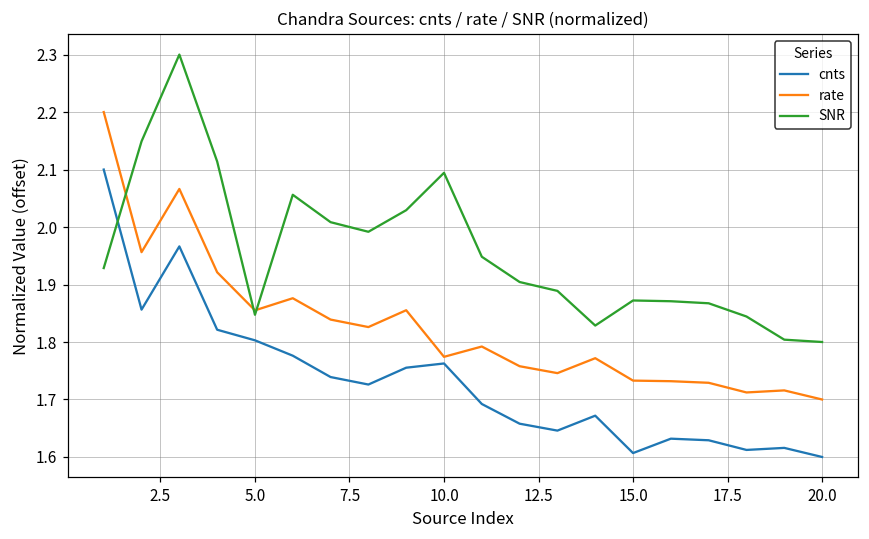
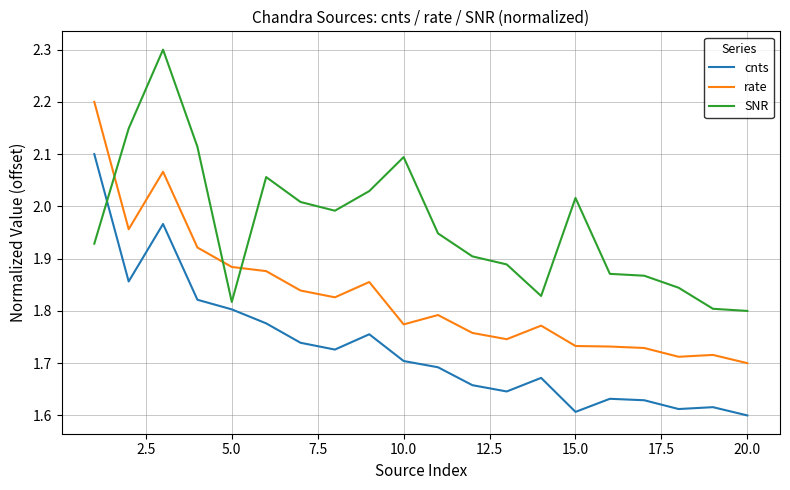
rate, 5.0: 1.86 -> 1.88
SNR, 5.0: 1.85 -> 1.82
cnts, 10.0: 1.76 -> 1.70
SNR, 15.0: 1.87 -> 2.02
